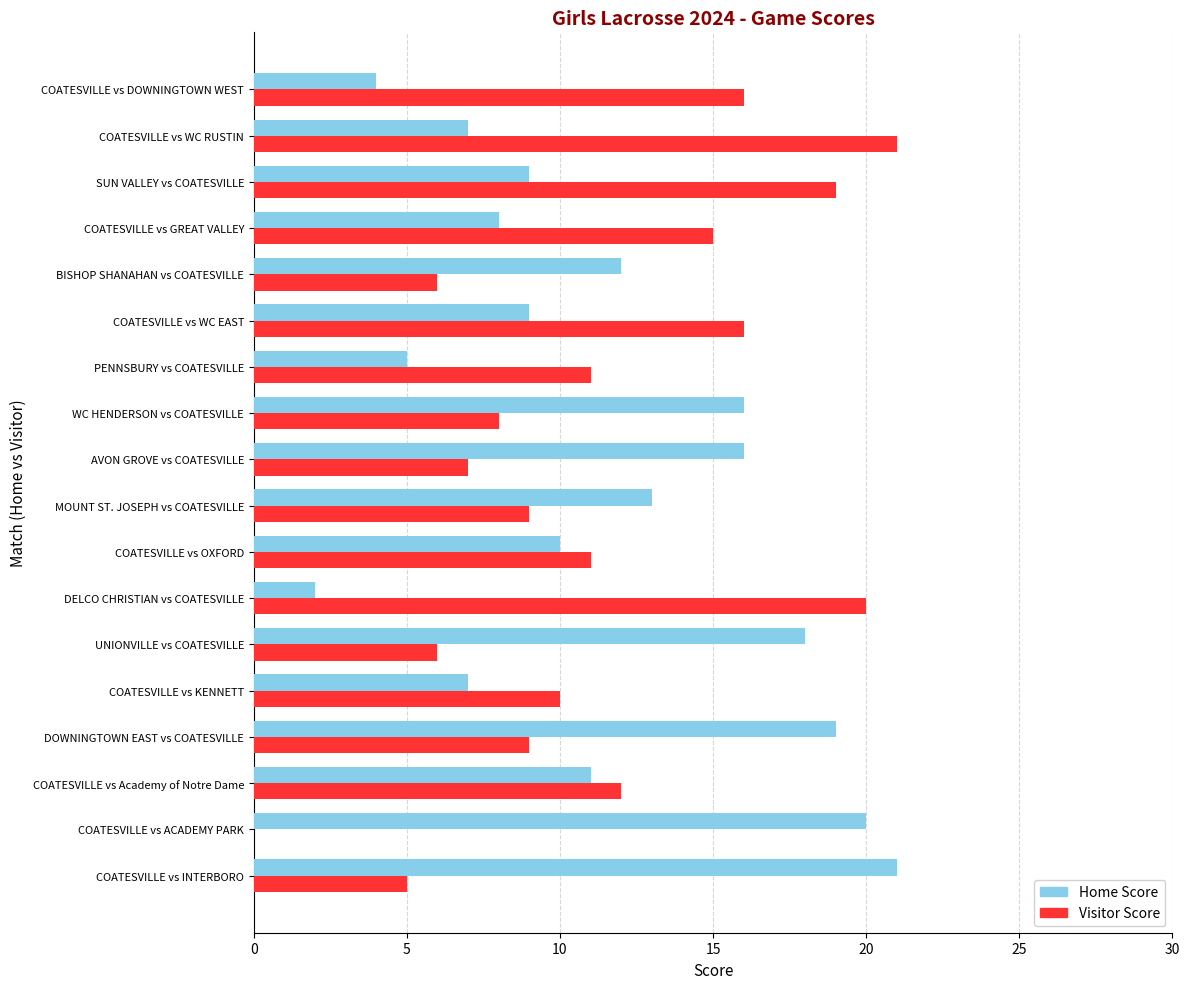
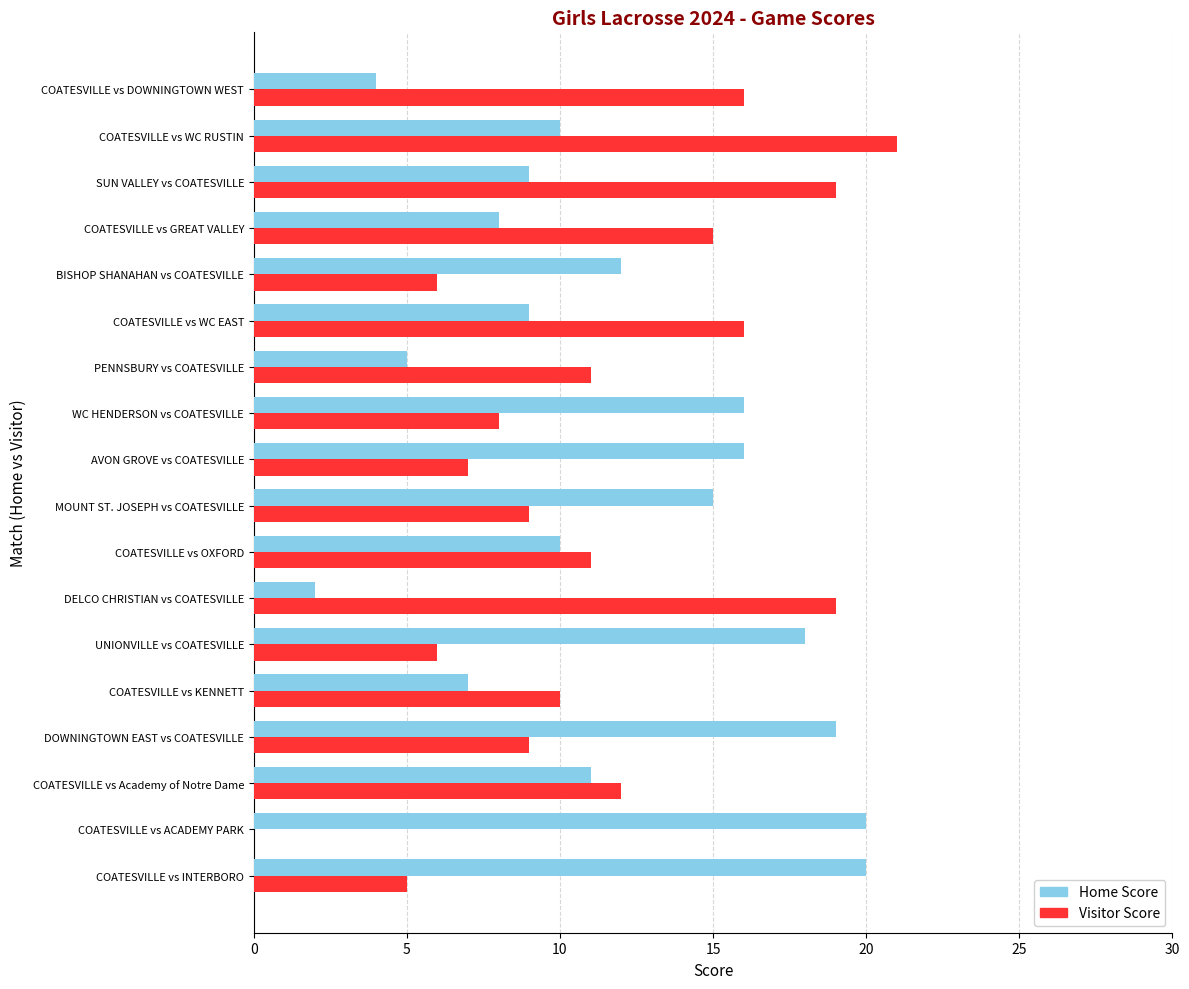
Home Score, COATESVILLE vs WC RUSTIN: 7 -> 10
Home Score, MOUNT ST. JOSEPH vs COATESVILLE: 13 -> 15
Visitor Score, DELCO CHRISTIAN vs COATESVILLE: 20 -> 19
Home Score, COATESVILLE vs INTERBORO: 21 -> 20
